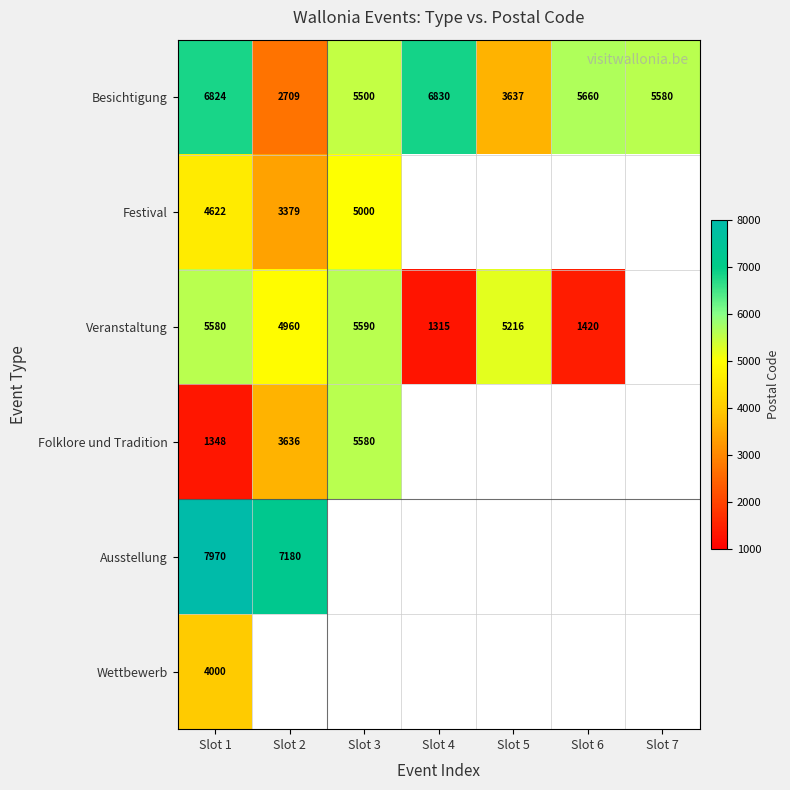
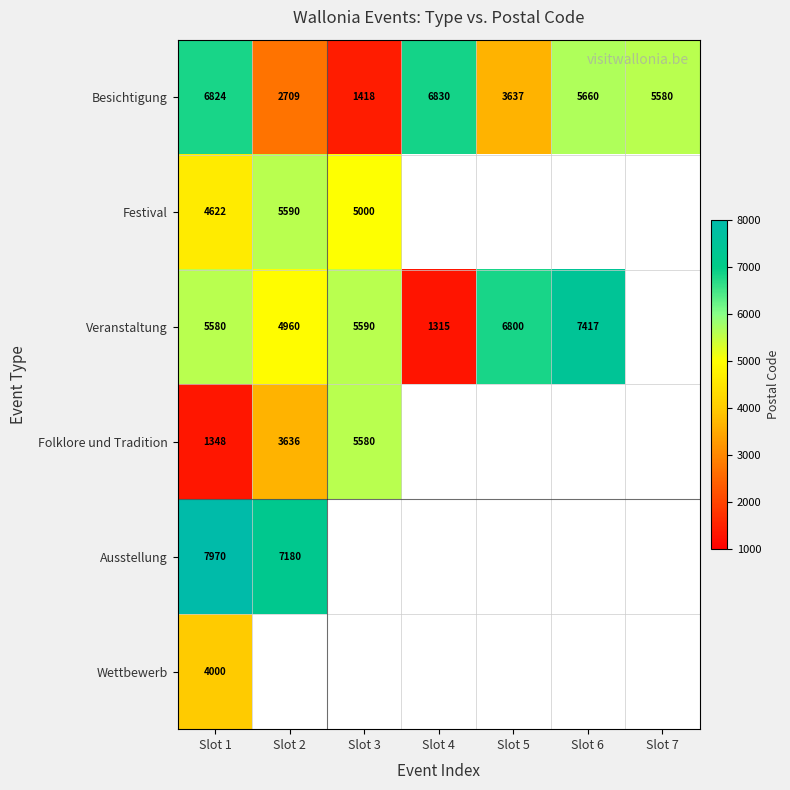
Besichtigung, Slot 3: 5500 -> 1418
Festival, Slot 2: 3379 -> 5590
Veranstaltung, Slot 5: 5216 -> 6800
Veranstaltung, Slot 6: 1420 -> 7417
